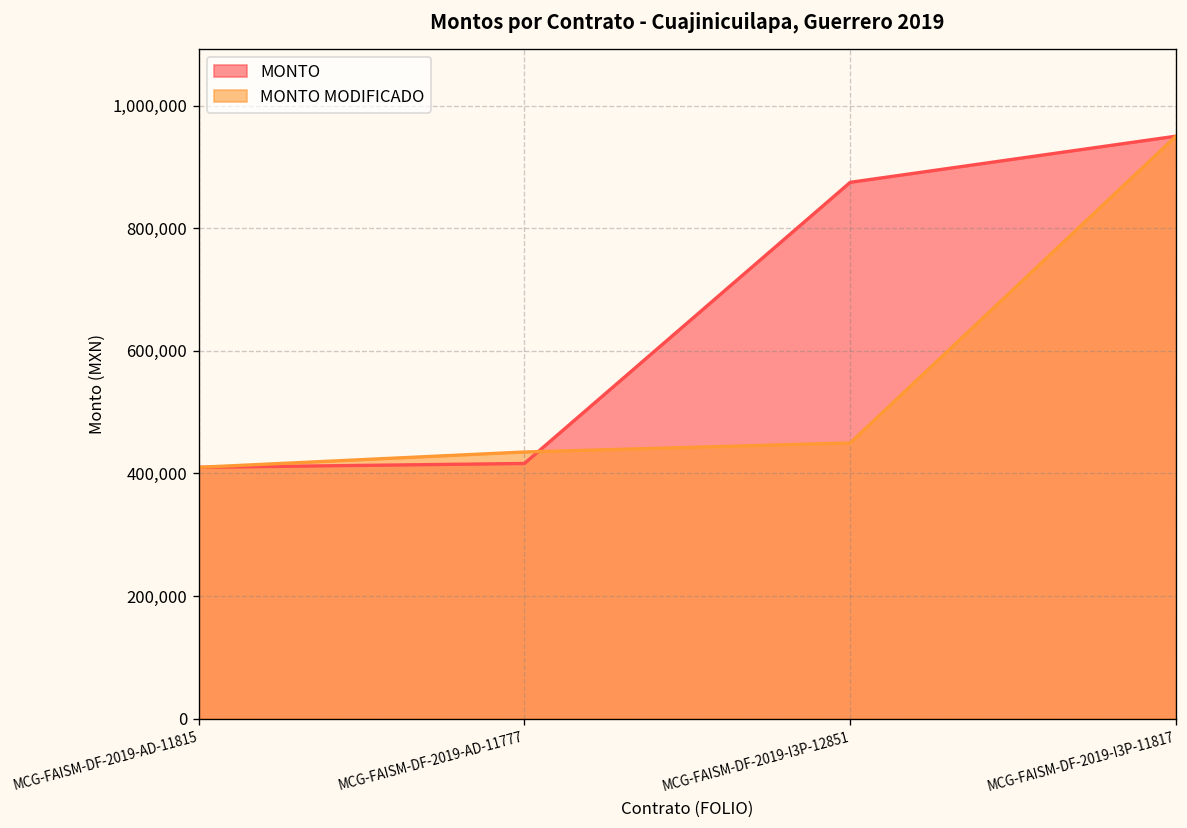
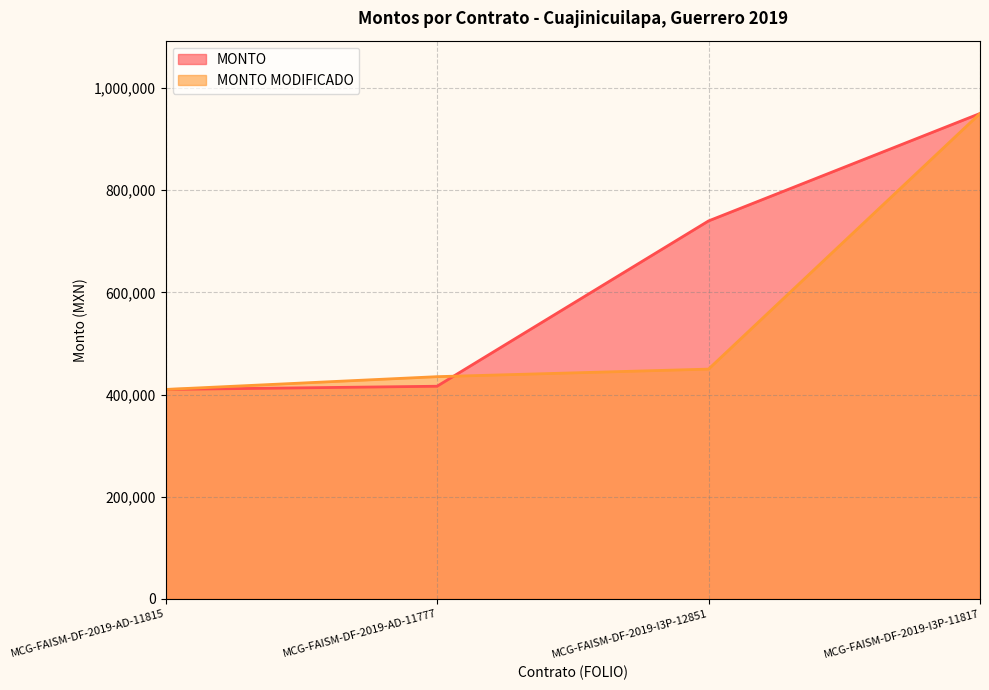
MONTO, MCG-FAISM-DF-2019-I3P-12851: 870,000 -> 740,000
